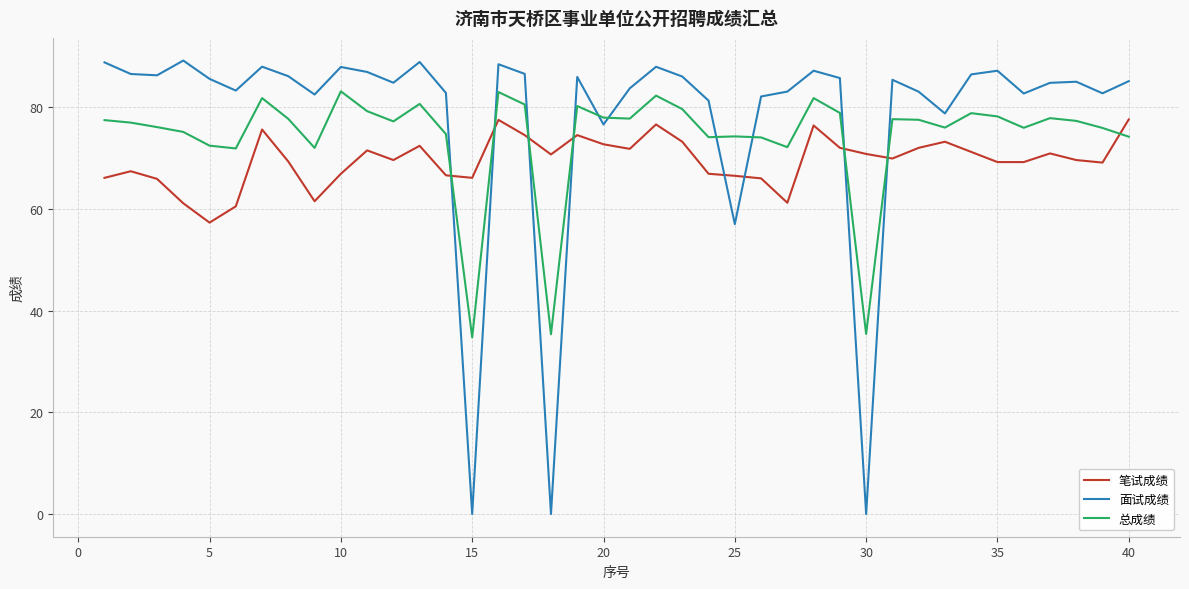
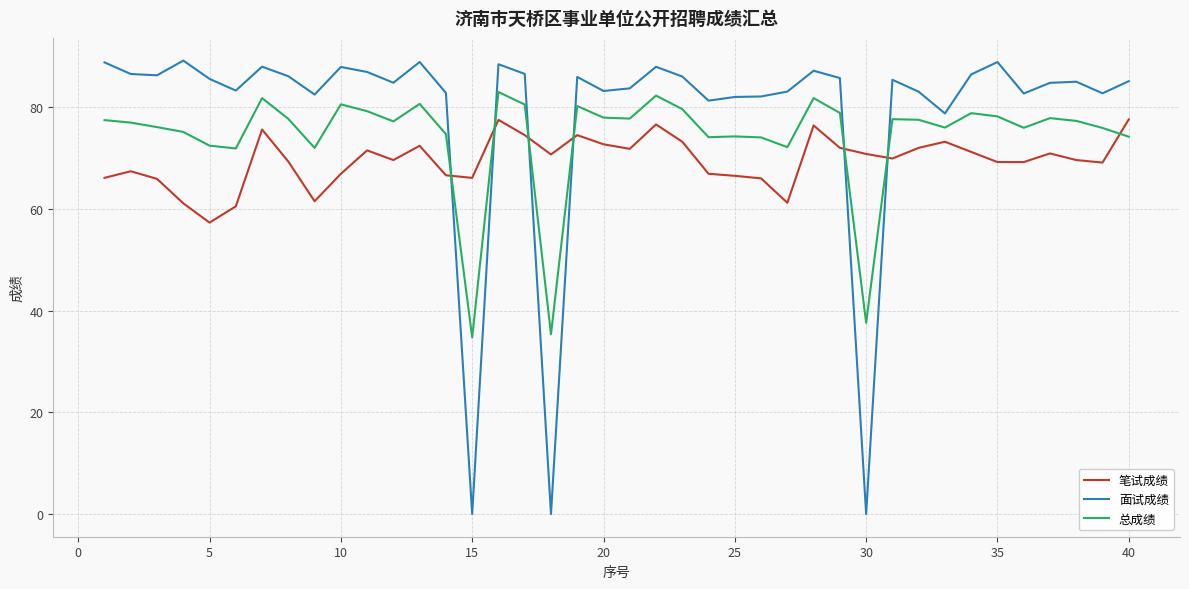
总成绩, 10: 83 -> 81
面试成绩, 20: 77 -> 83
面试成绩, 25: 57 -> 82
总成绩, 30: 35 -> 38
面试成绩, 35: 87 -> 89
